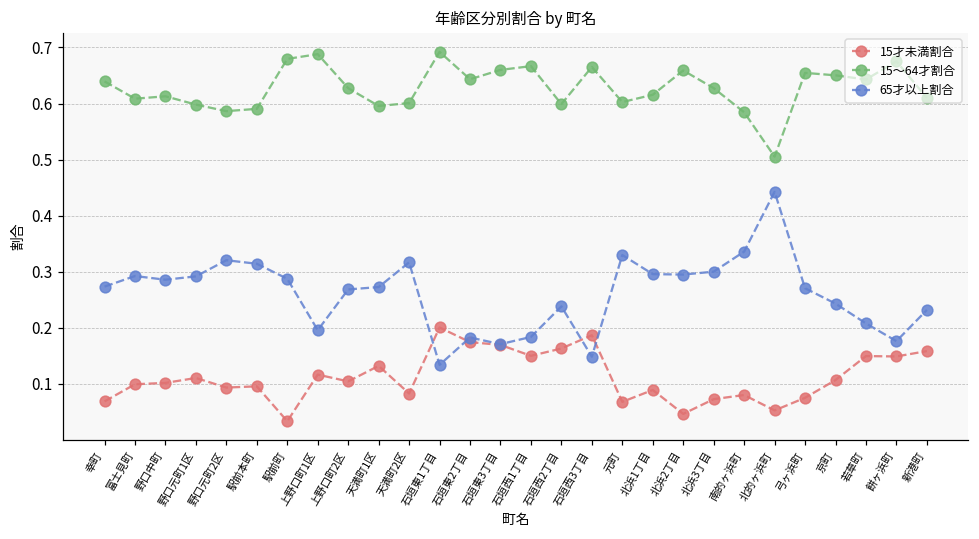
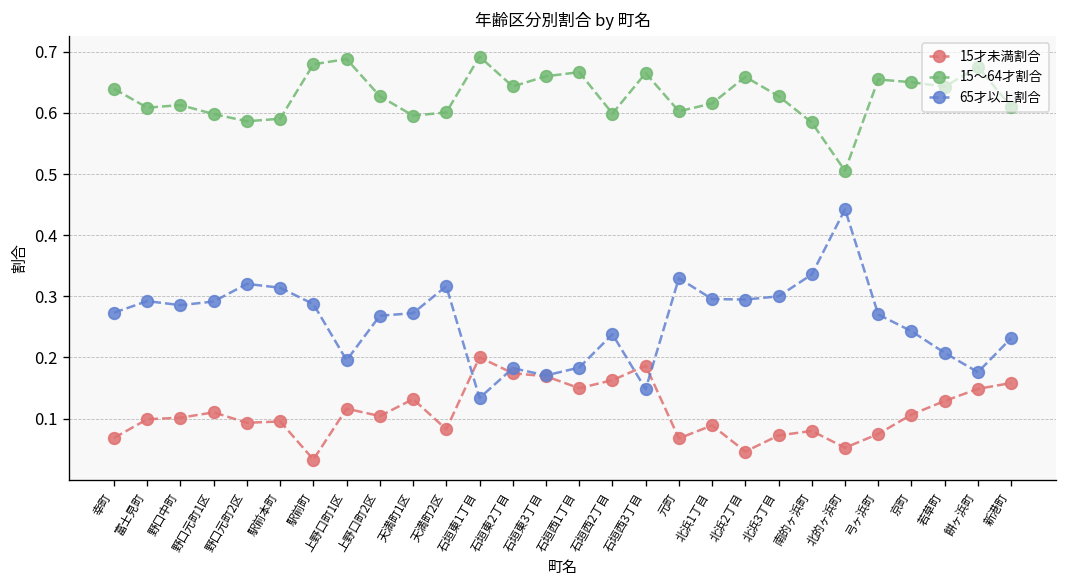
15才未満割合, 若草町: 0.15 -> 0.13
